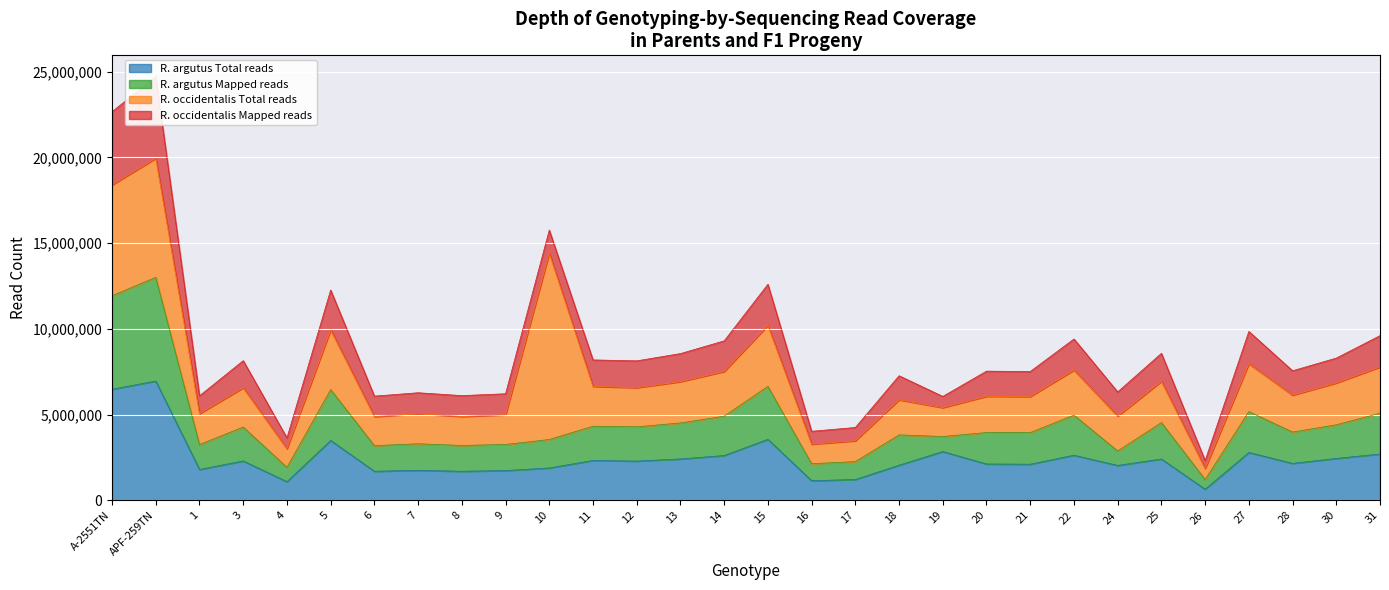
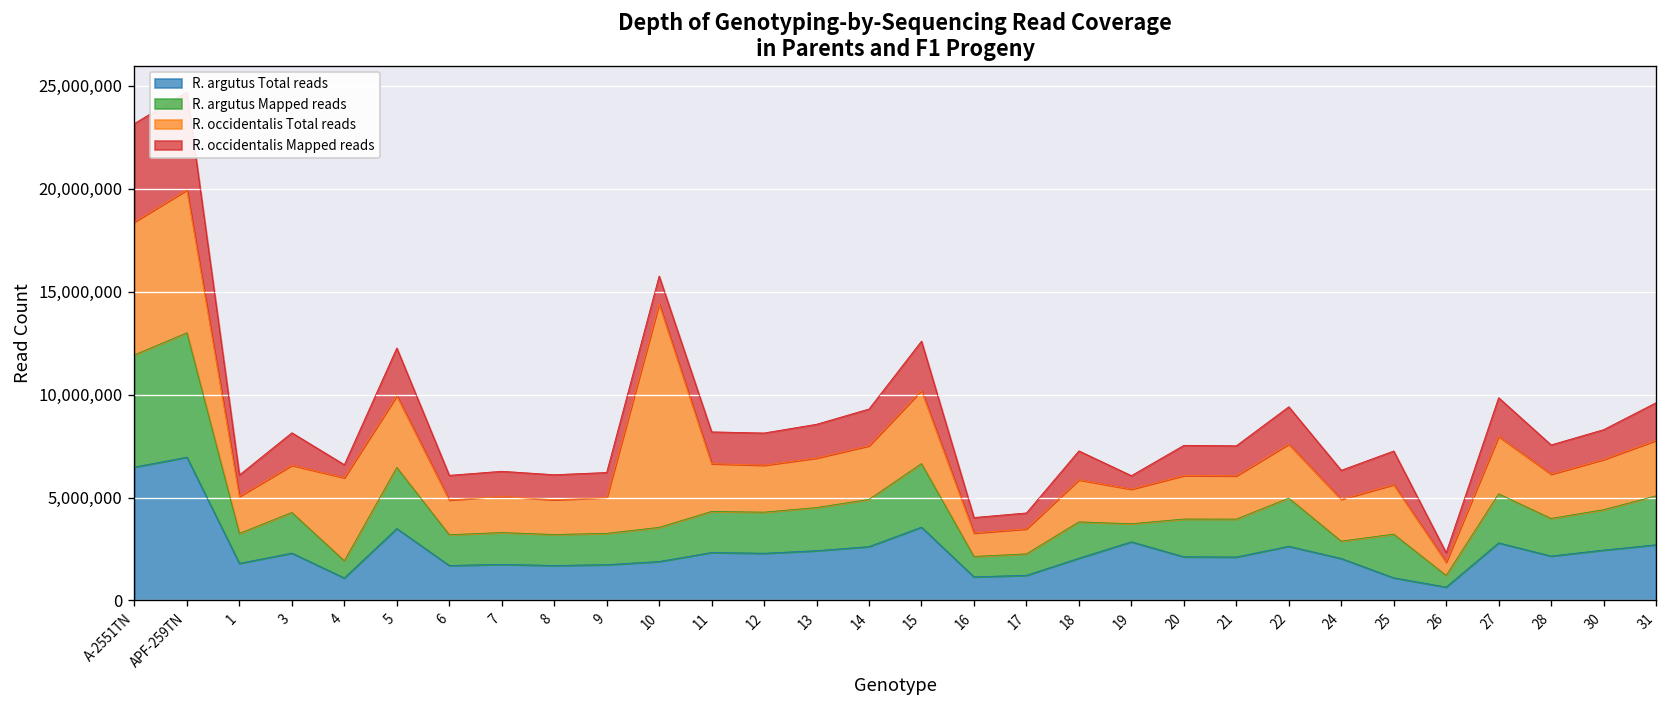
R. occidentalis Mapped reads, A-2551TN: 4,300,000 -> 4,800,000
R. occidentalis Total reads, 4: 1,100,000 -> 4,000,000
R. argutus Total reads, 25: 2,400,000 -> 1,100,000
